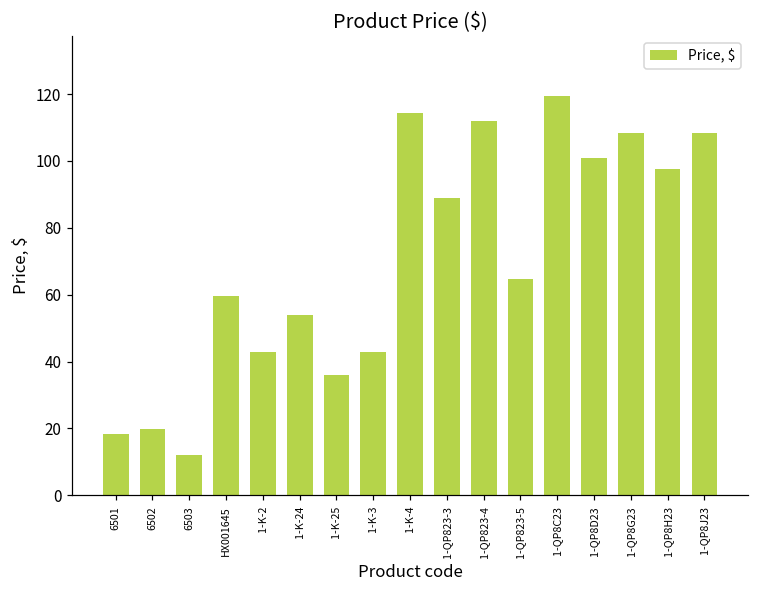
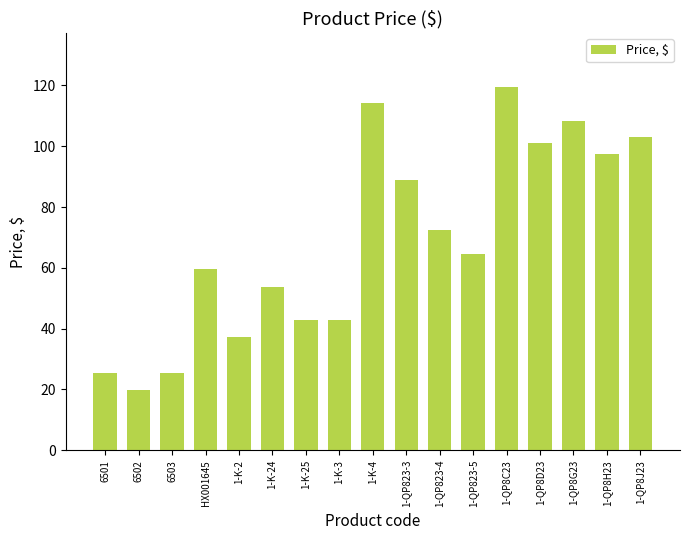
6501: 18 -> 25
6503: 12 -> 25
1-K-2: 43 -> 37
1-K-25: 36 -> 43
1-QP823-4: 112 -> 72
1-QP8J23: 108 -> 103
